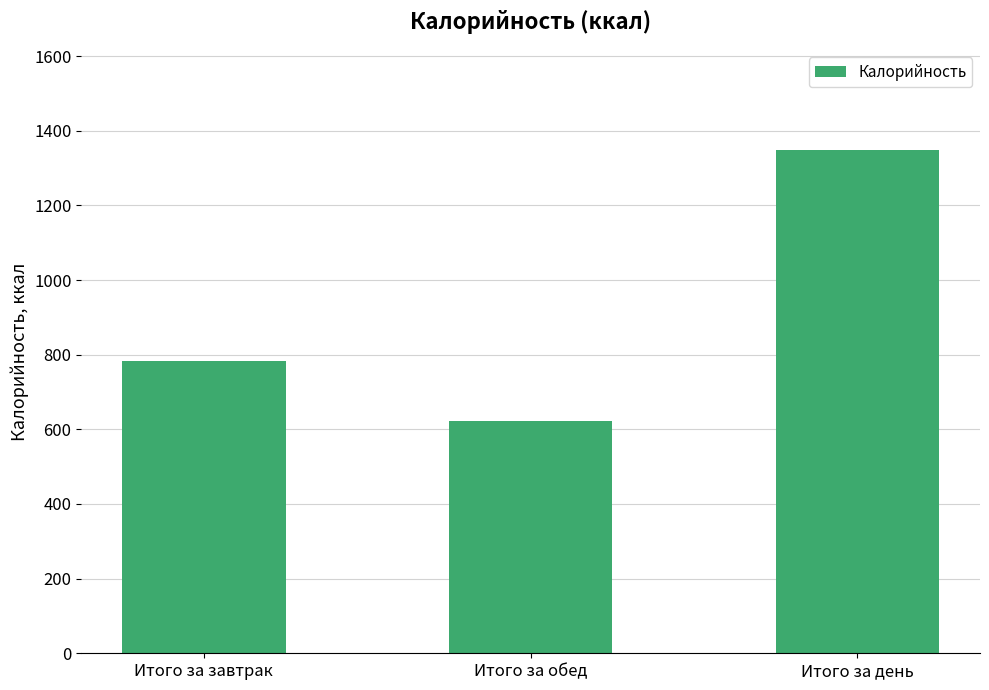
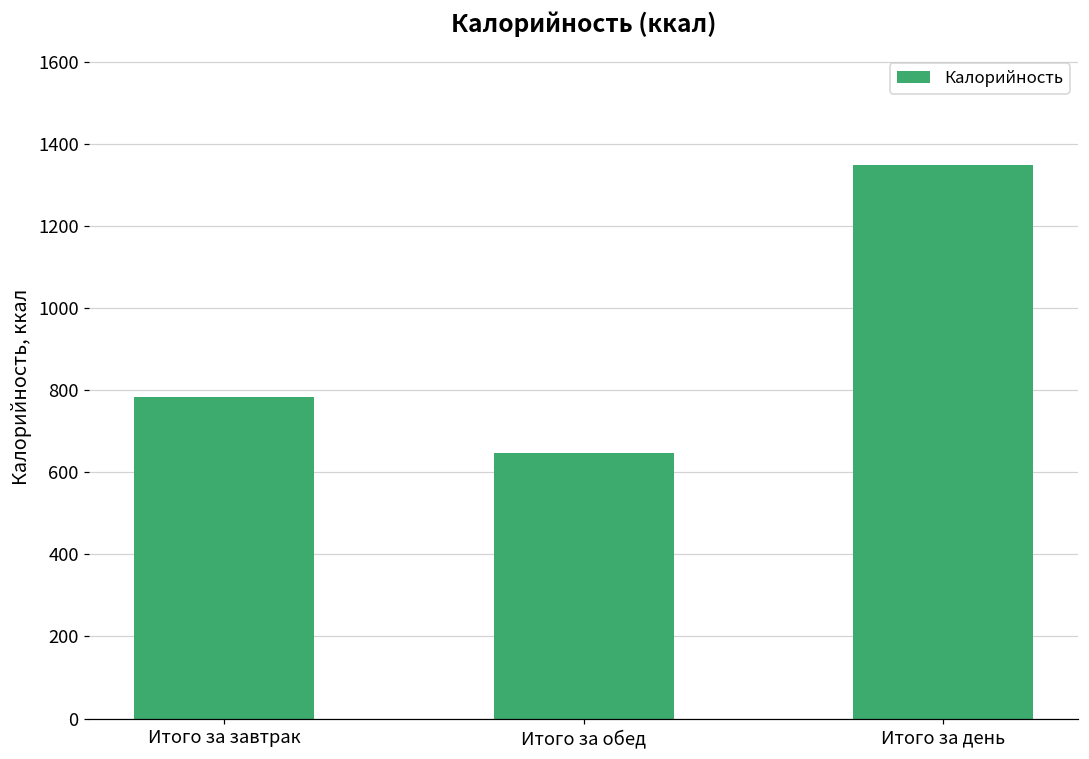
Итого за обед: 620 -> 650
